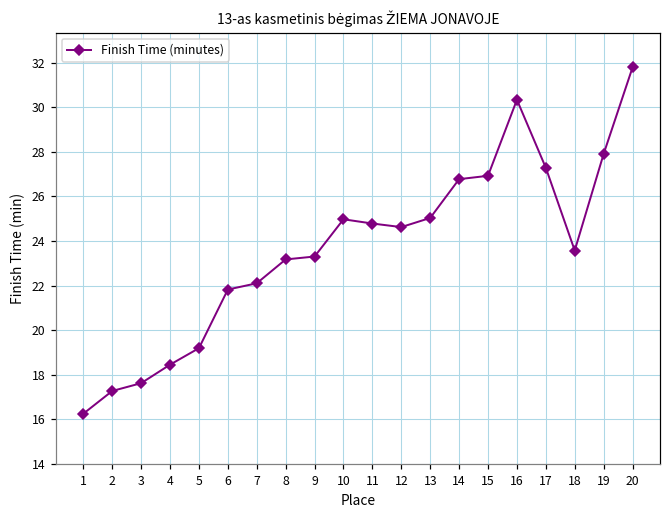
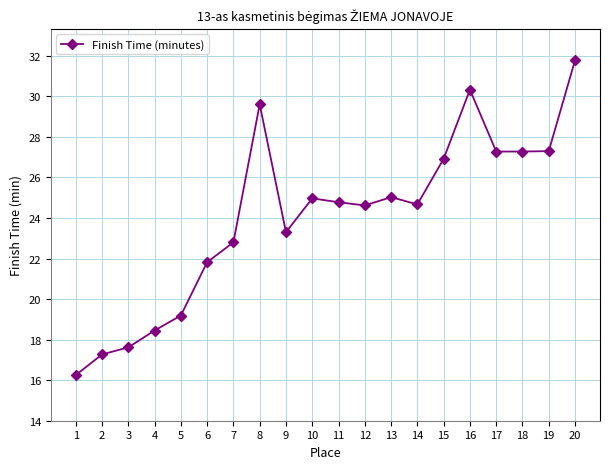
7: 22.1 -> 22.8
8: 23.2 -> 29.6
14: 26.8 -> 24.7
18: 23.6 -> 27.3
19: 27.9 -> 27.3
